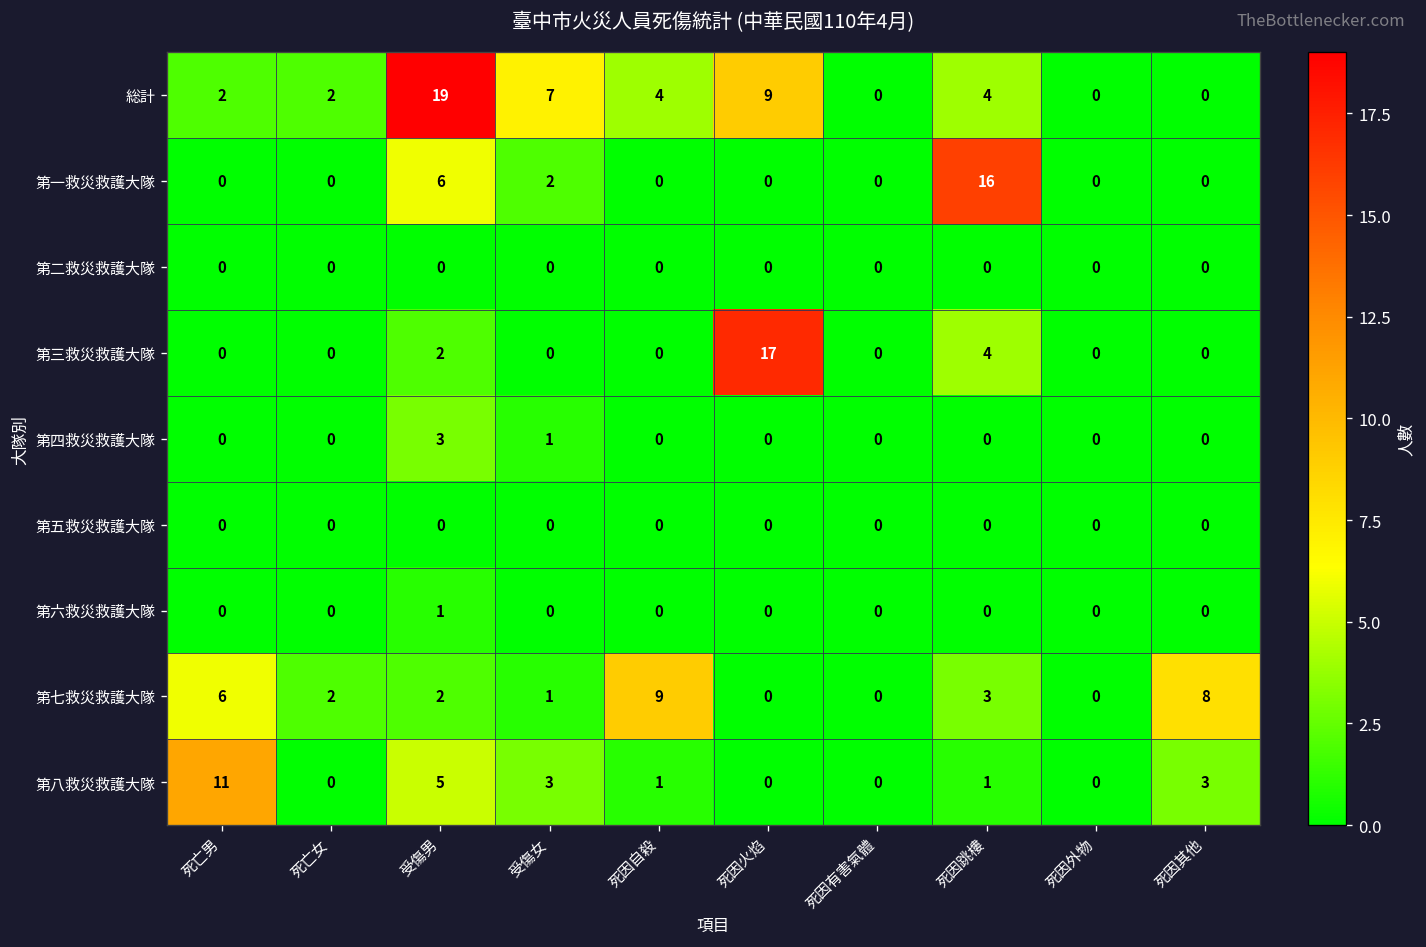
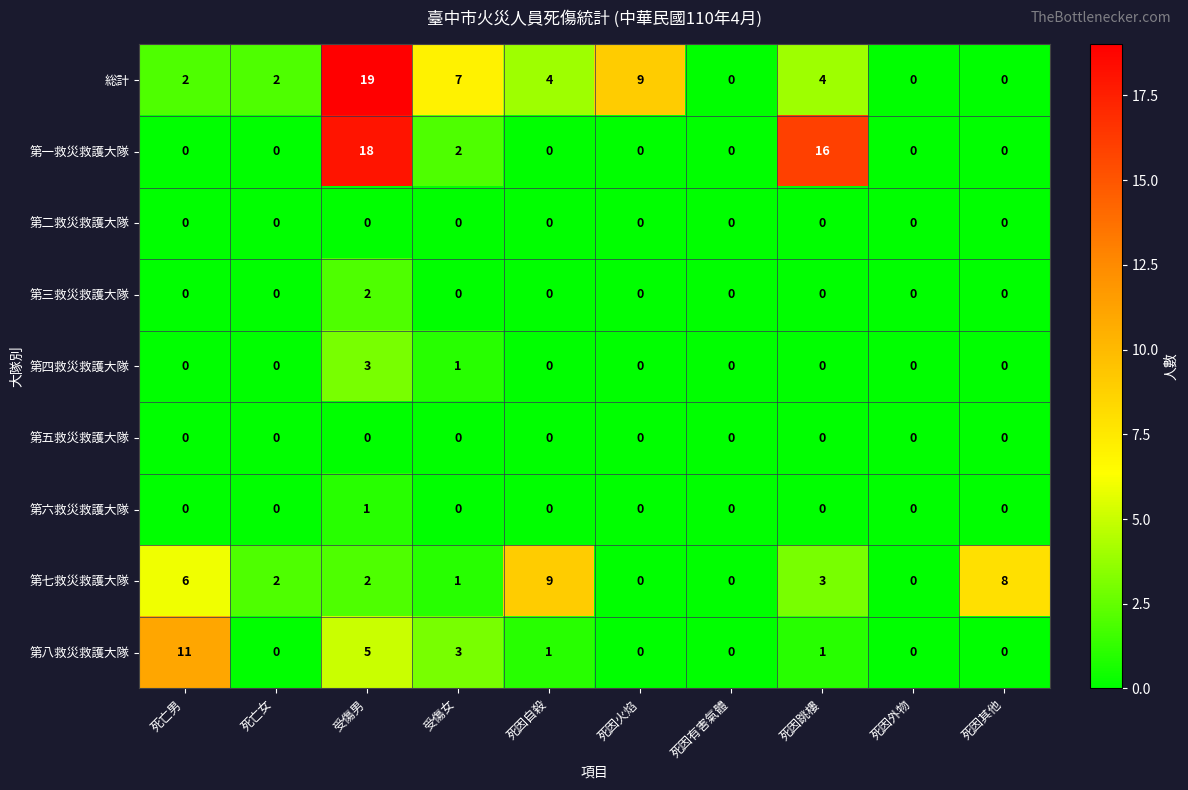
第一救災救護大隊, 受傷男: 6 -> 18
第三救災救護大隊, 死因火焰: 17 -> 0
第三救災救護大隊, 死因跳樓: 4 -> 0
第八救災救護大隊, 死因其他: 3 -> 0
